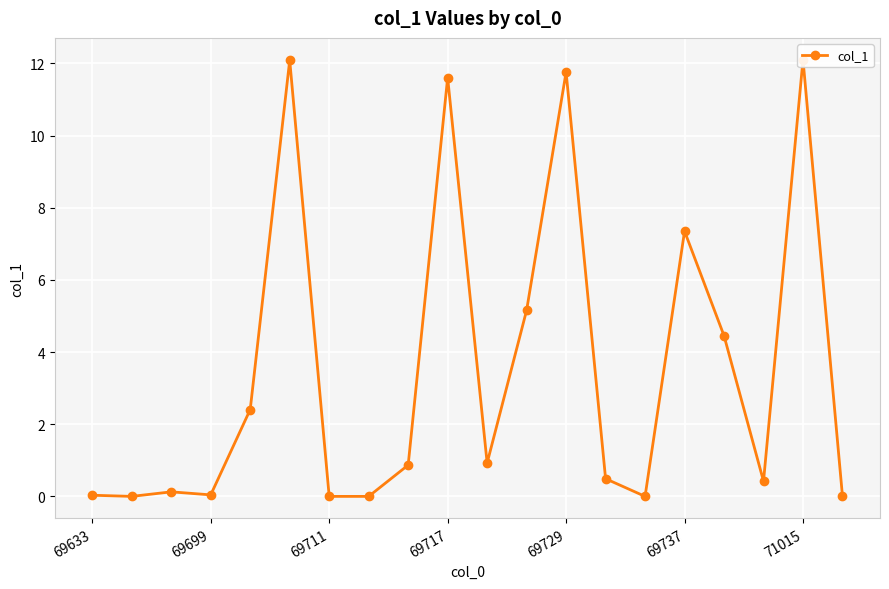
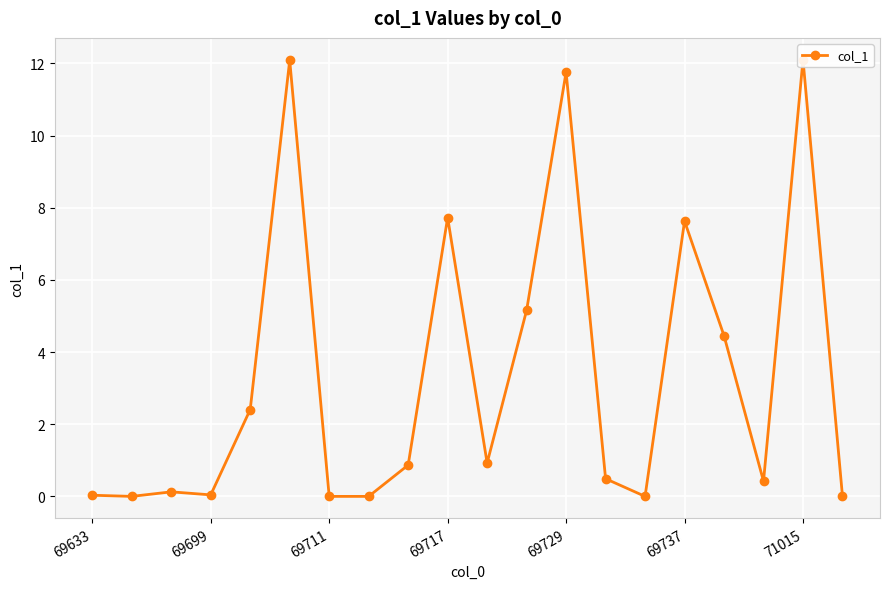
69717: 11.6 -> 7.7
69737: 7.4 -> 7.6
